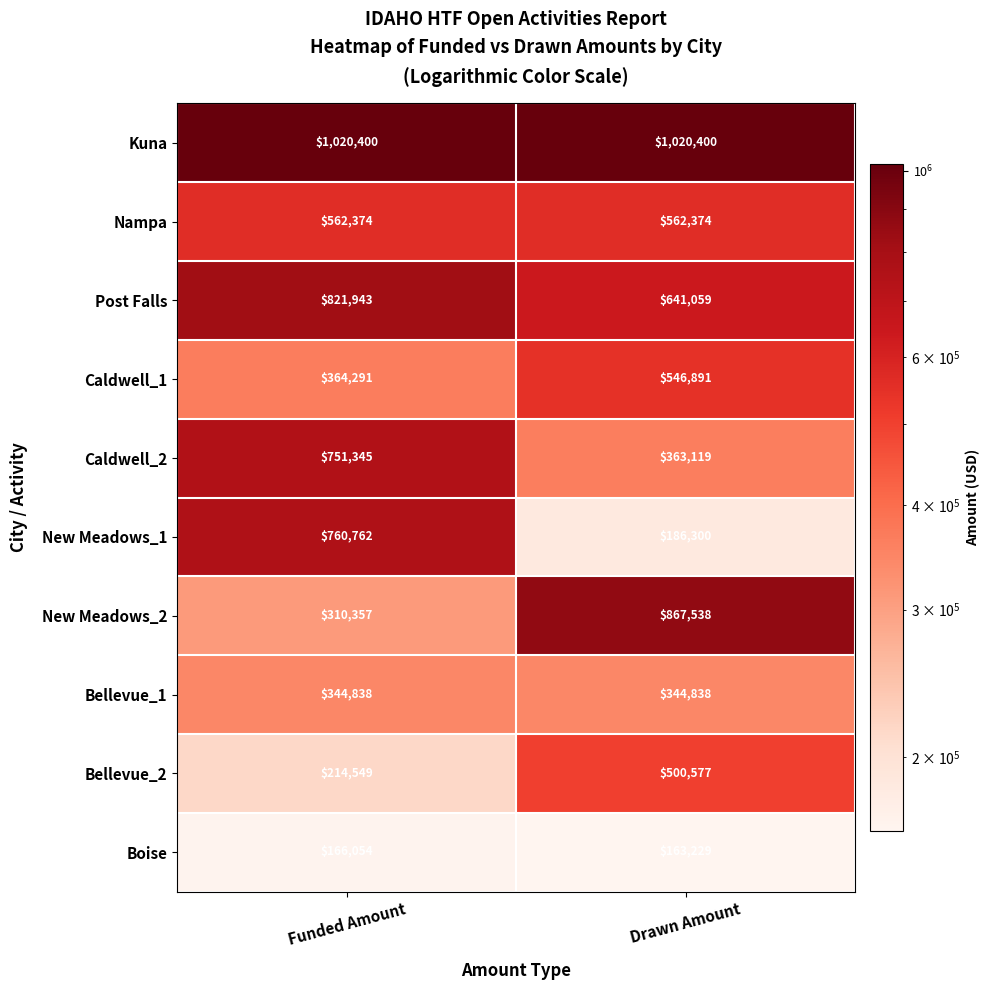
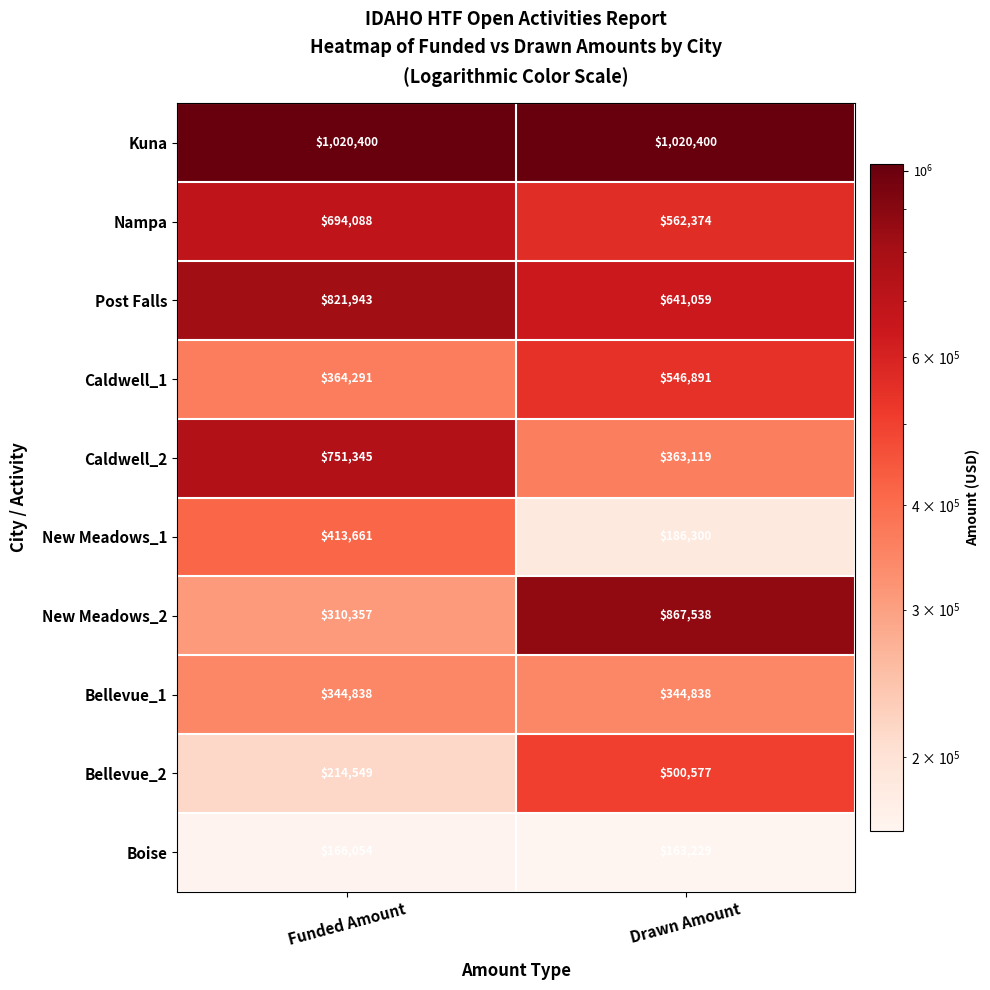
Nampa, Funded Amount: $562,374 -> $694,088
New Meadows_1, Funded Amount: $760,762 -> $413,661
